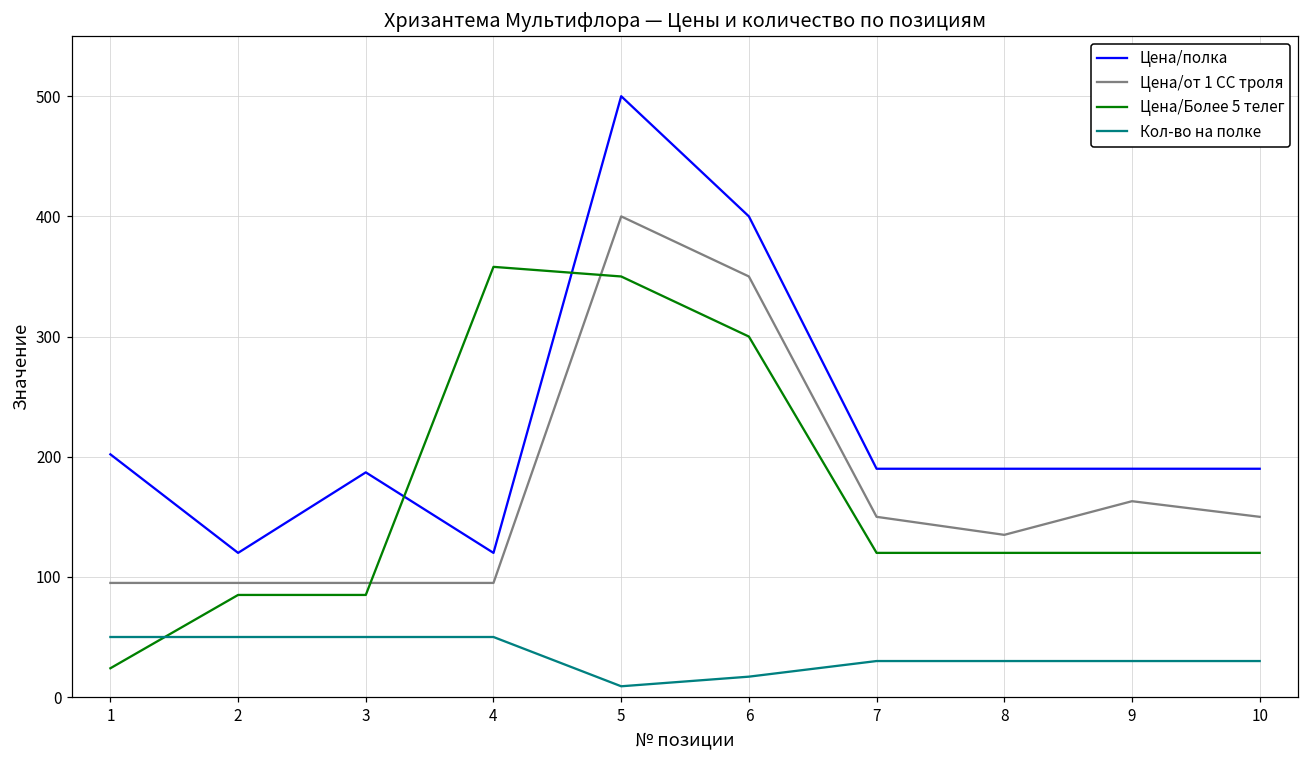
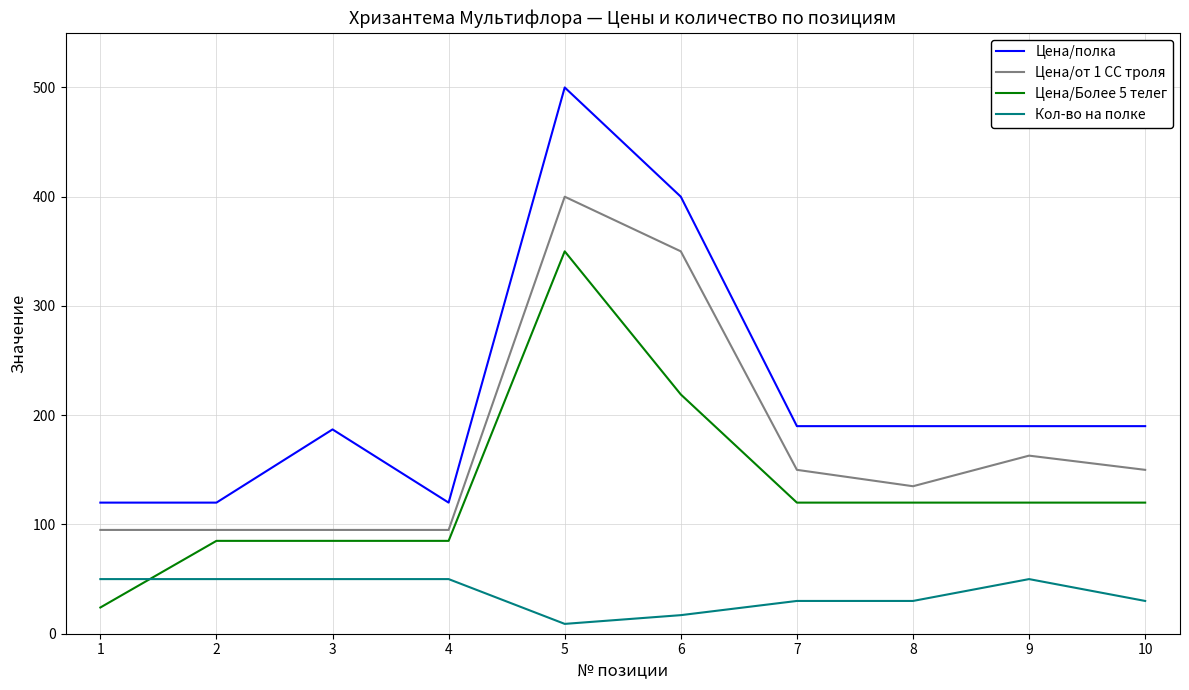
Цена/полка, 1: 202 -> 120
Цена/Более 5 телег, 4: 358 -> 85
Цена/Более 5 телег, 6: 300 -> 219
Кол-во на полке, 9: 30 -> 50
